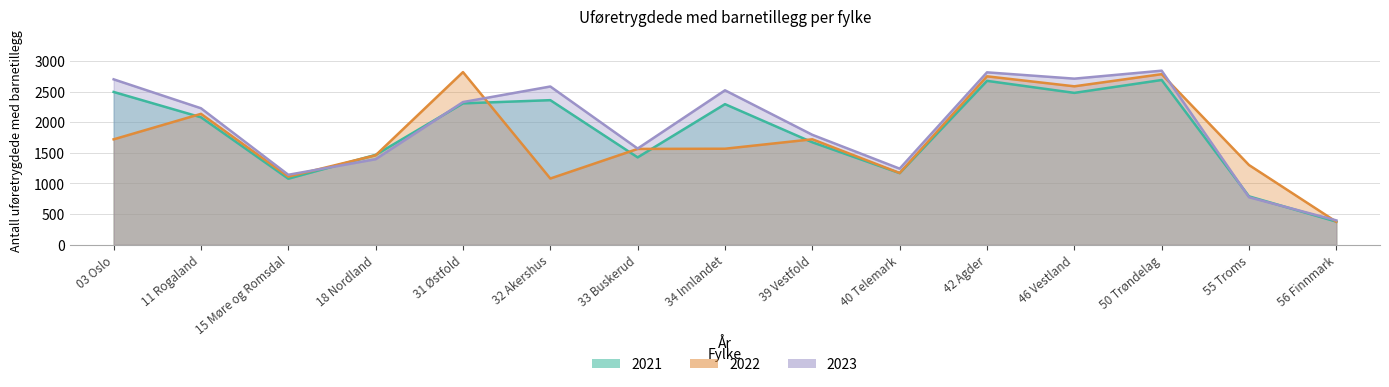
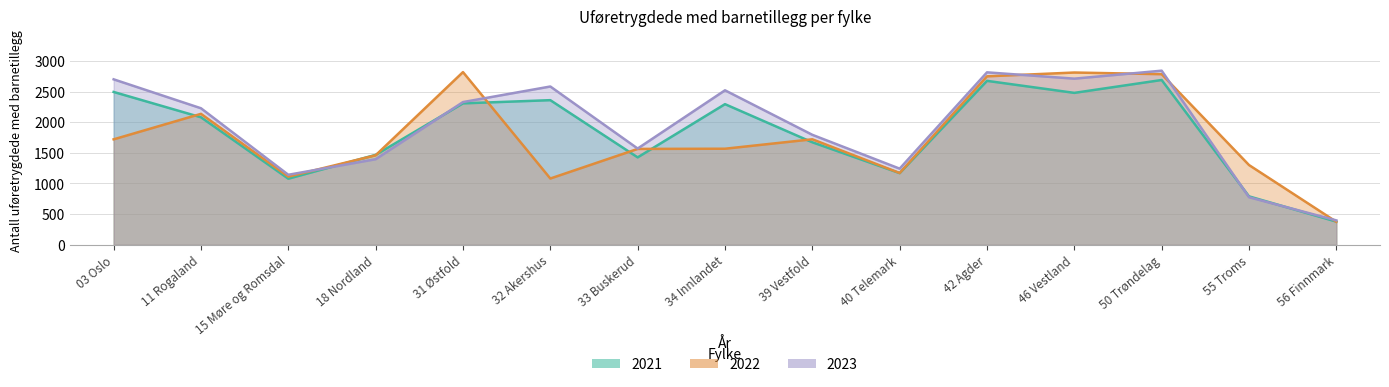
2022, 46 Vestland: 2600 -> 2800
